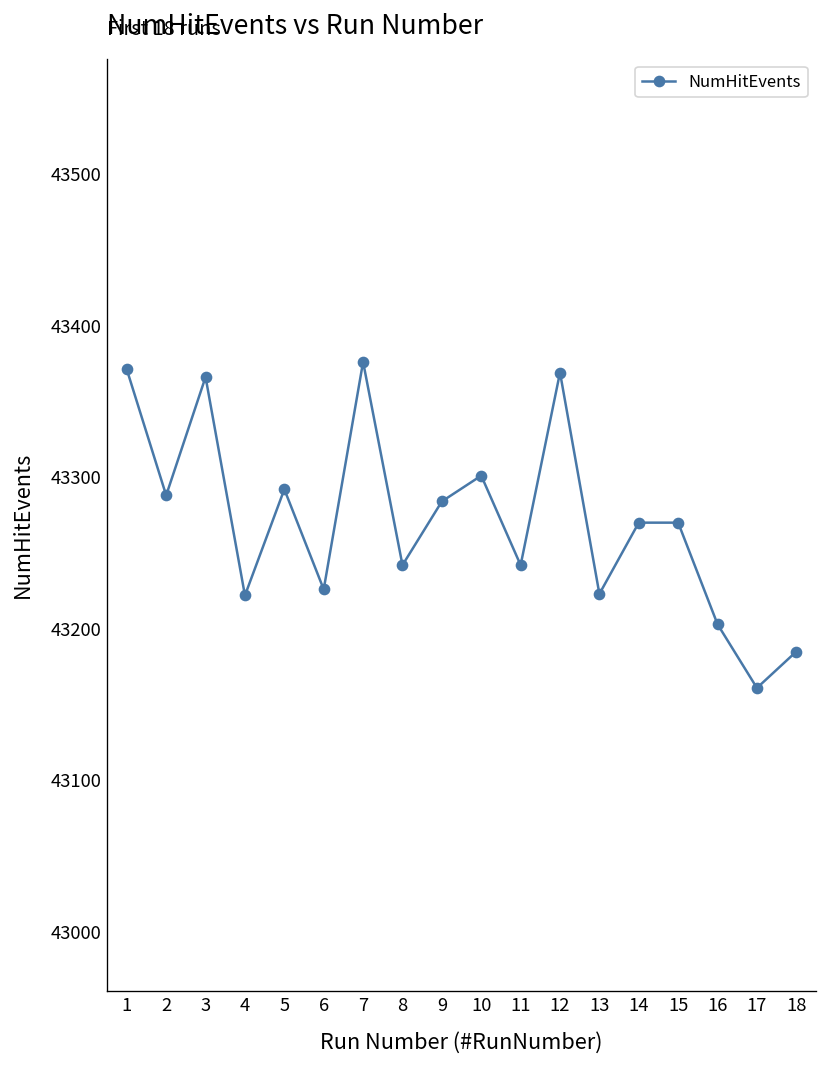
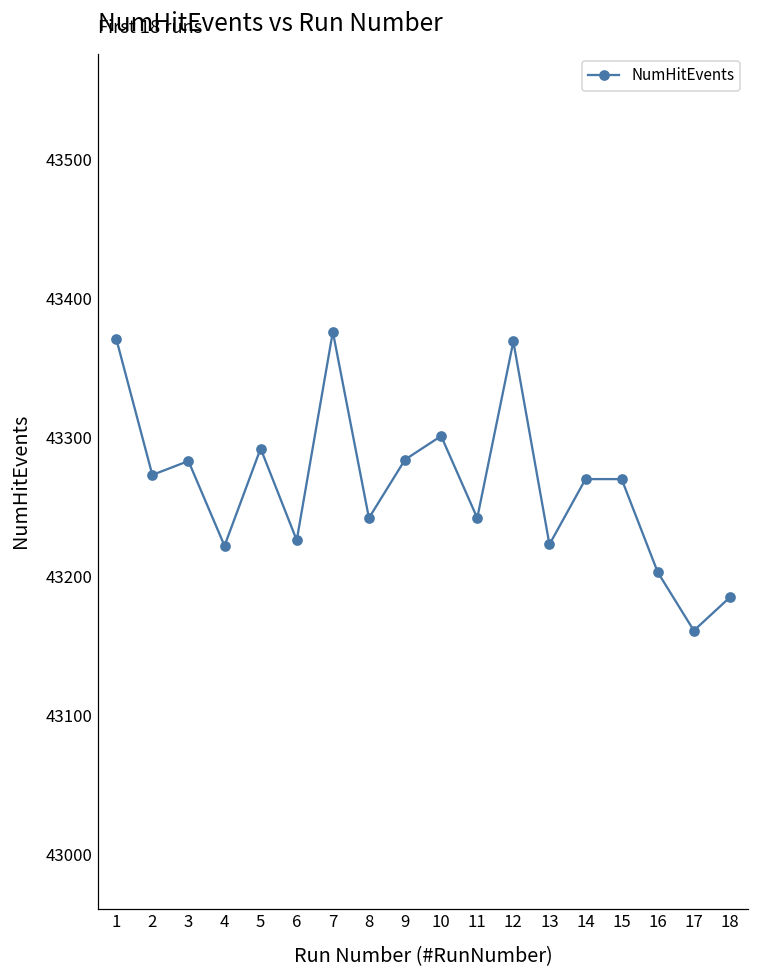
2: 43288 -> 43273
3: 43366 -> 43283
